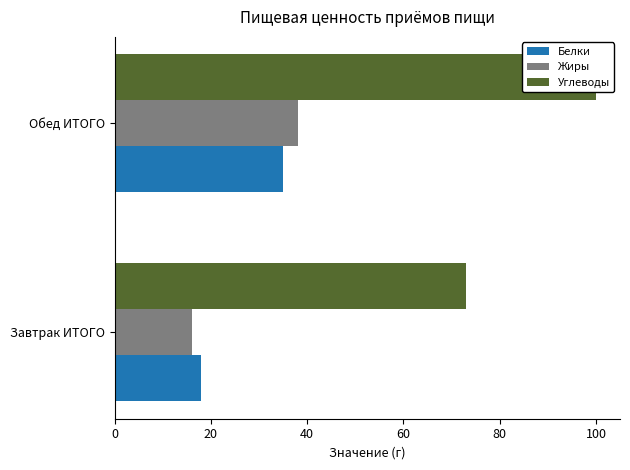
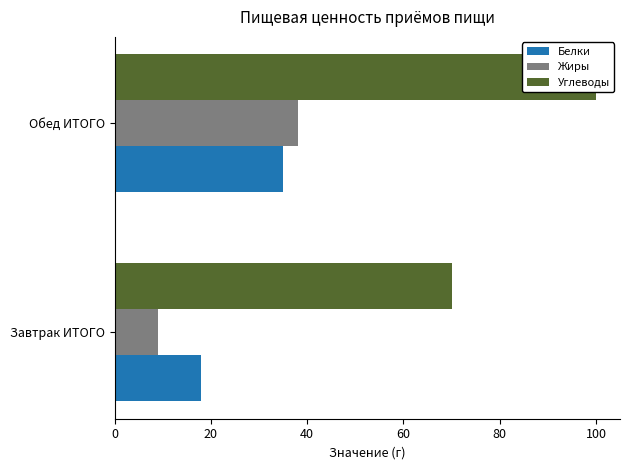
Углеводы, Завтрак ИТОГО: 73 -> 70
Жиры, Завтрак ИТОГО: 16 -> 9
